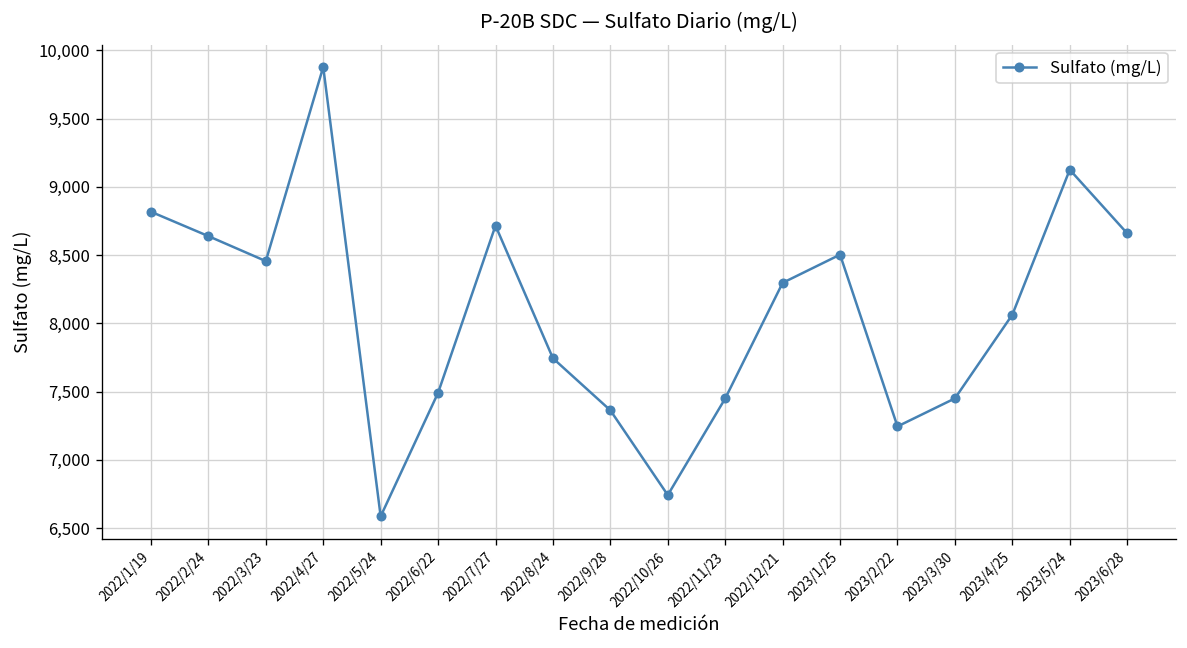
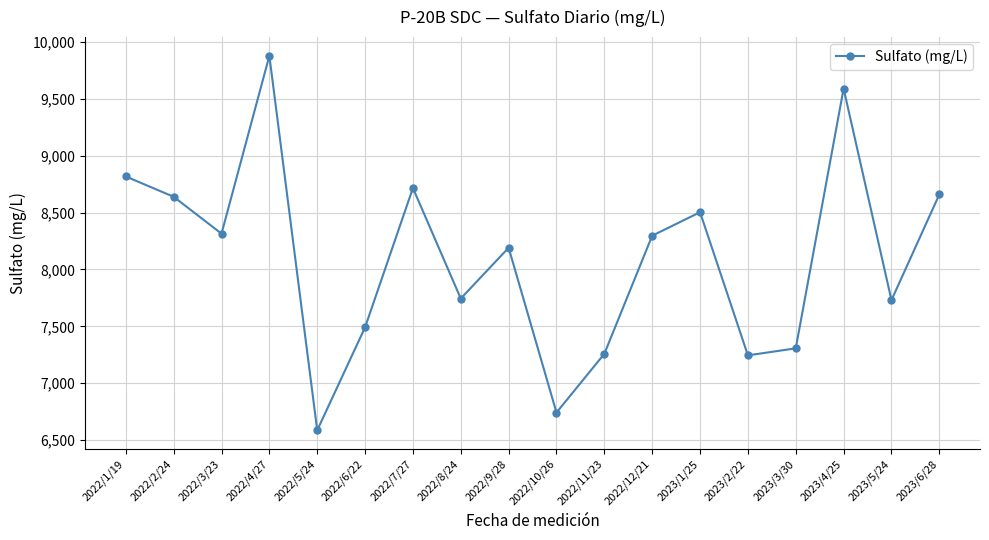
2022/3/23: 8,460 -> 8,310
2022/9/28: 7,360 -> 8,190
2022/11/23: 7,450 -> 7,260
2023/3/30: 7,450 -> 7,310
2023/4/25: 8,060 -> 9,590
2023/5/24: 9,130 -> 7,730
